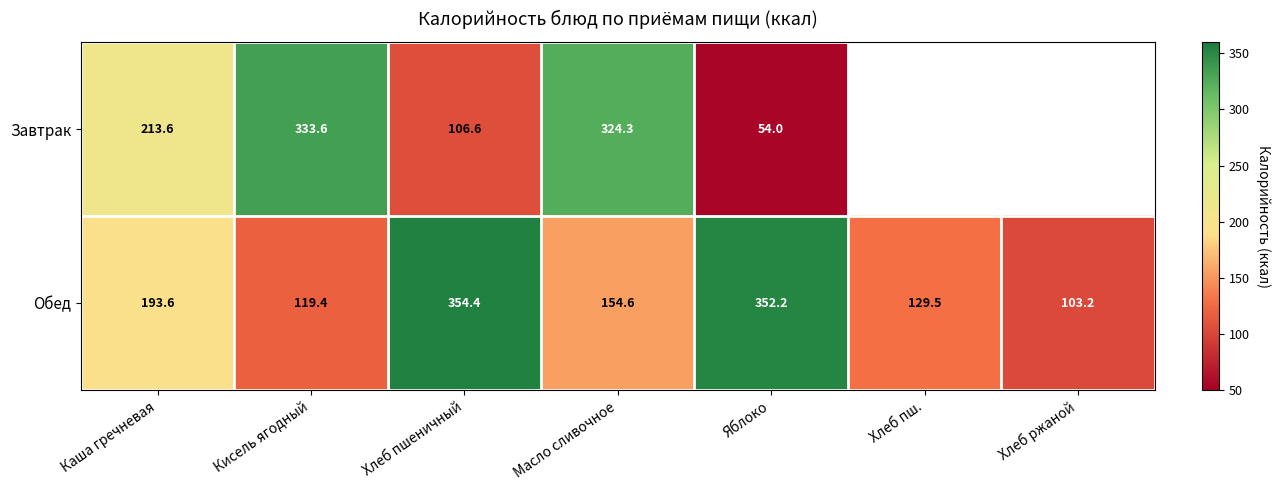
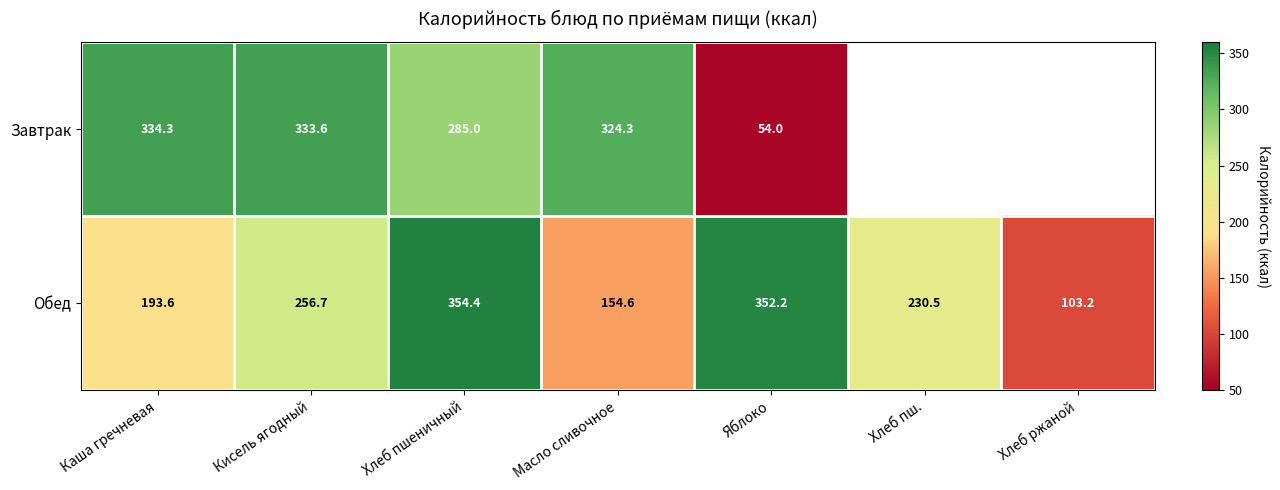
Завтрак, Каша гречневая: 213.6 -> 334.3
Завтрак, Хлеб пшеничный: 106.6 -> 285.0
Обед, Кисель ягодный: 119.4 -> 256.7
Обед, Хлеб пш.: 129.5 -> 230.5
